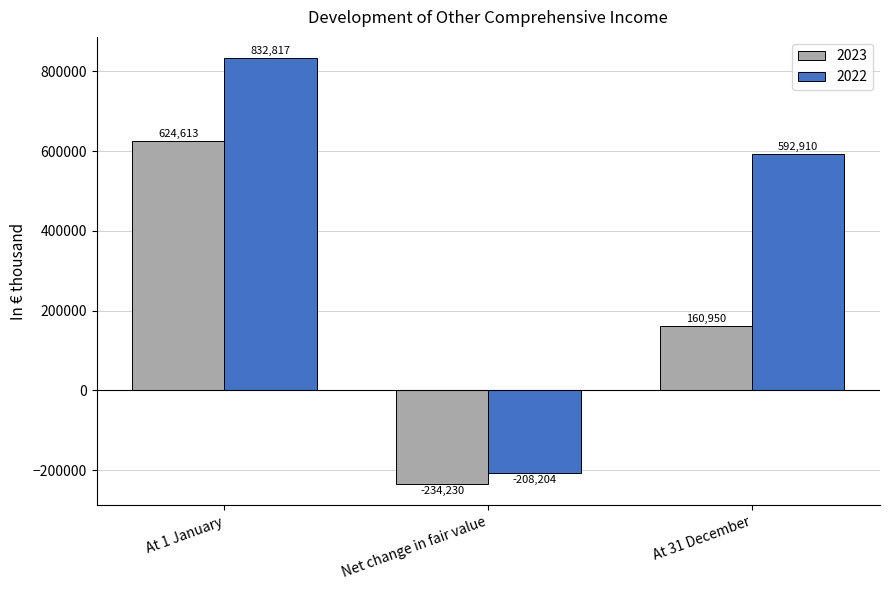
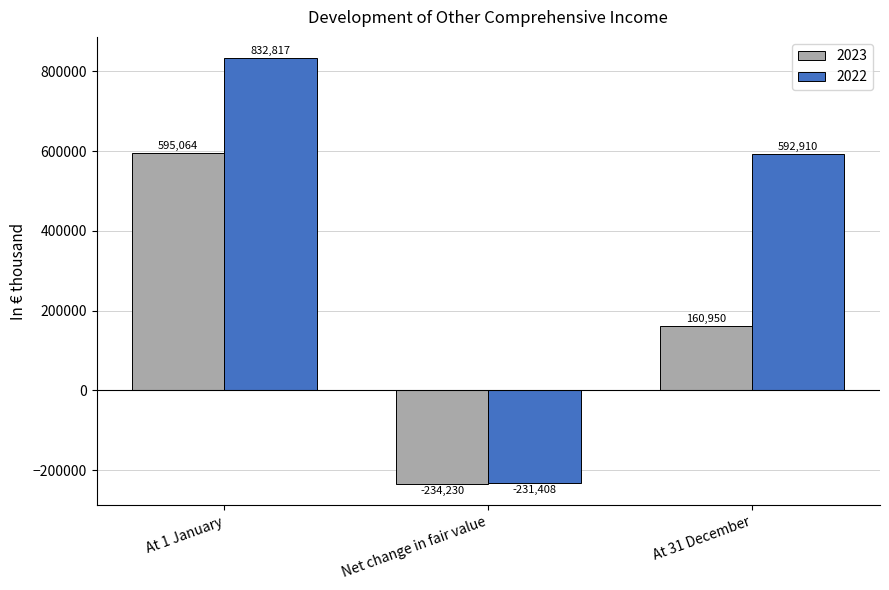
2023, At 1 January: 624,613 -> 595,064
2022, Net change in fair value: -208,204 -> -231,408
